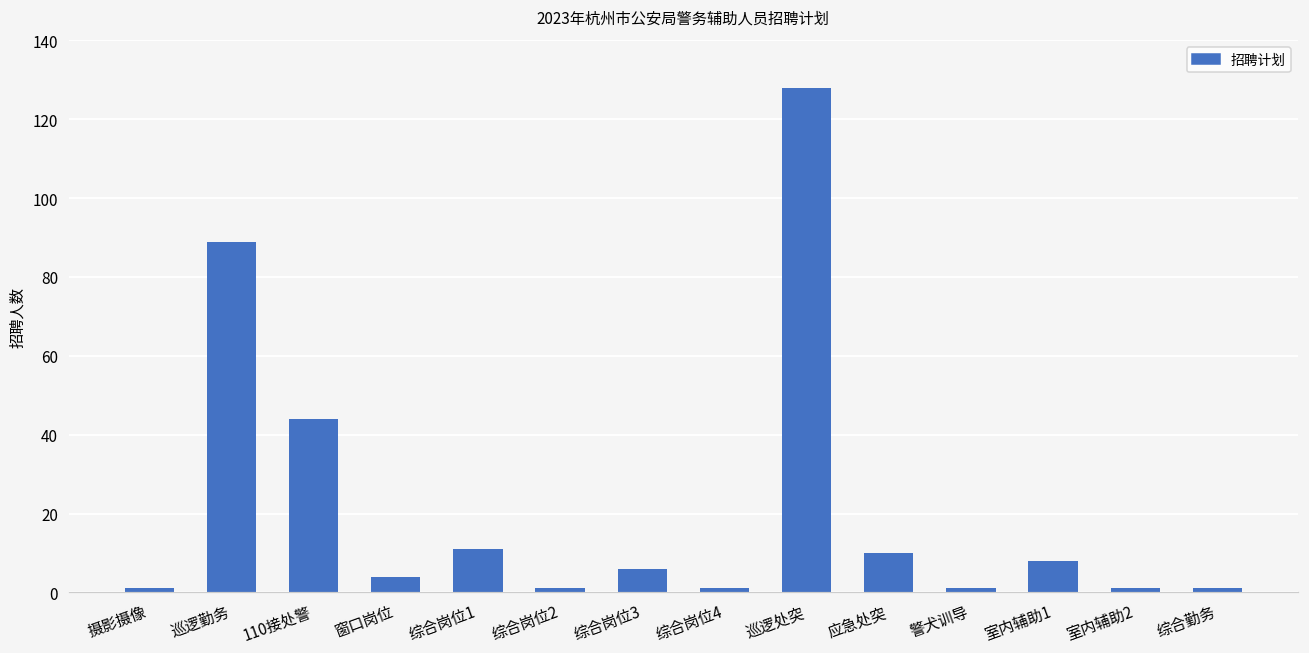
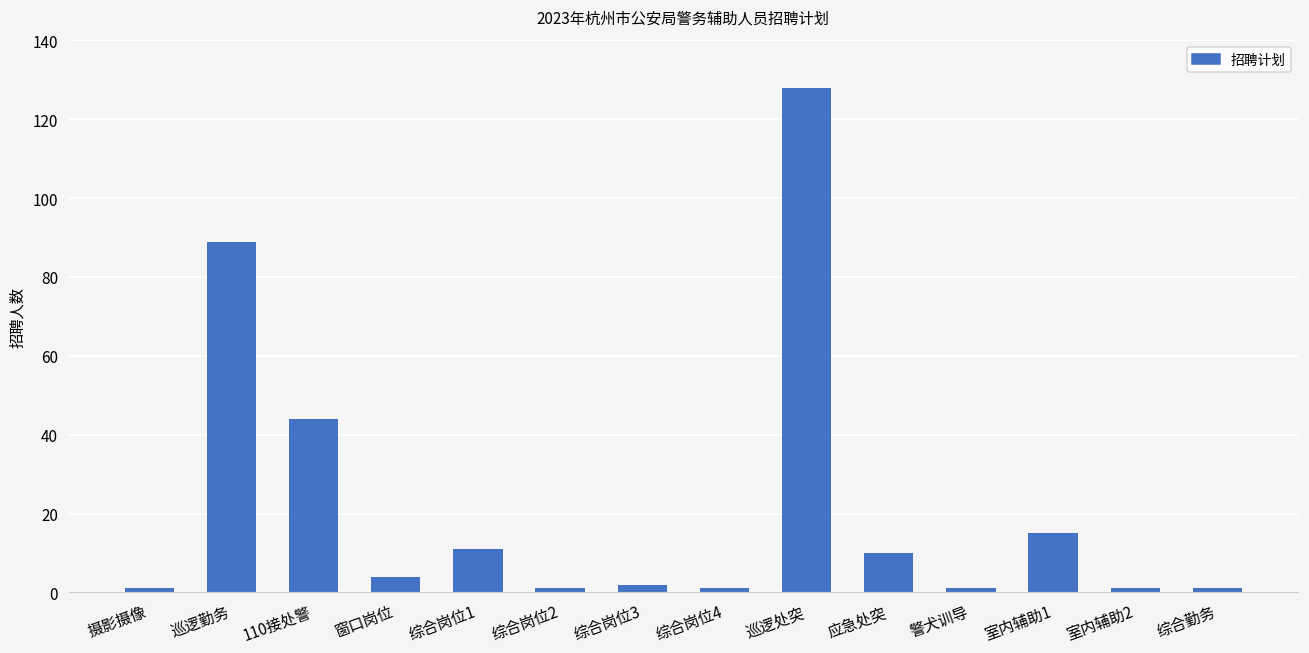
综合岗位3: 6 -> 2
室内辅助1: 8 -> 15
